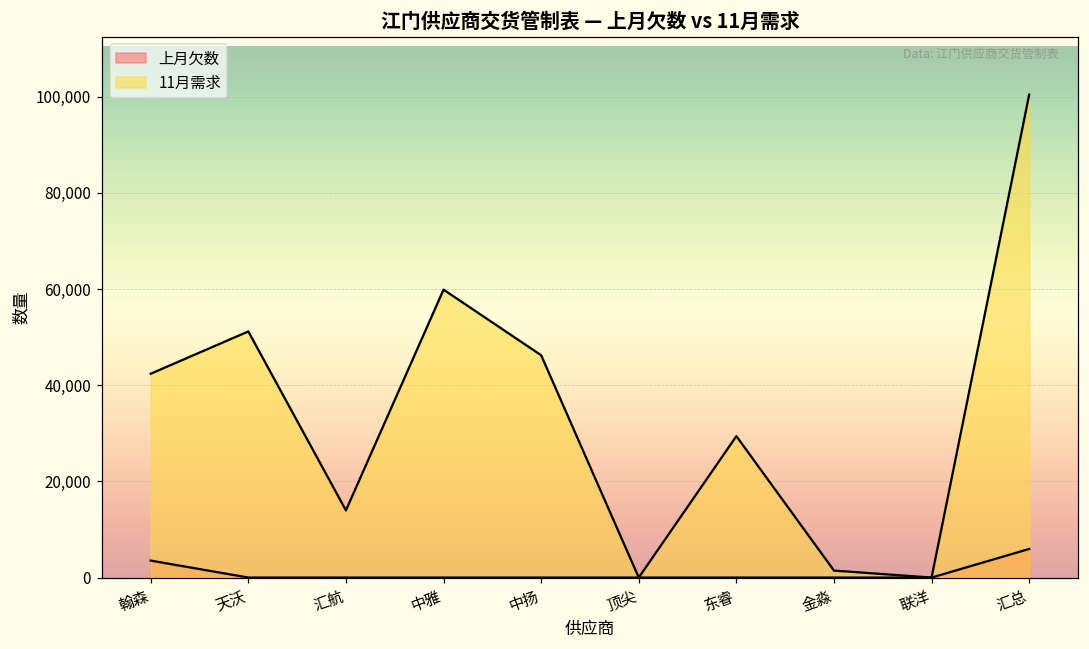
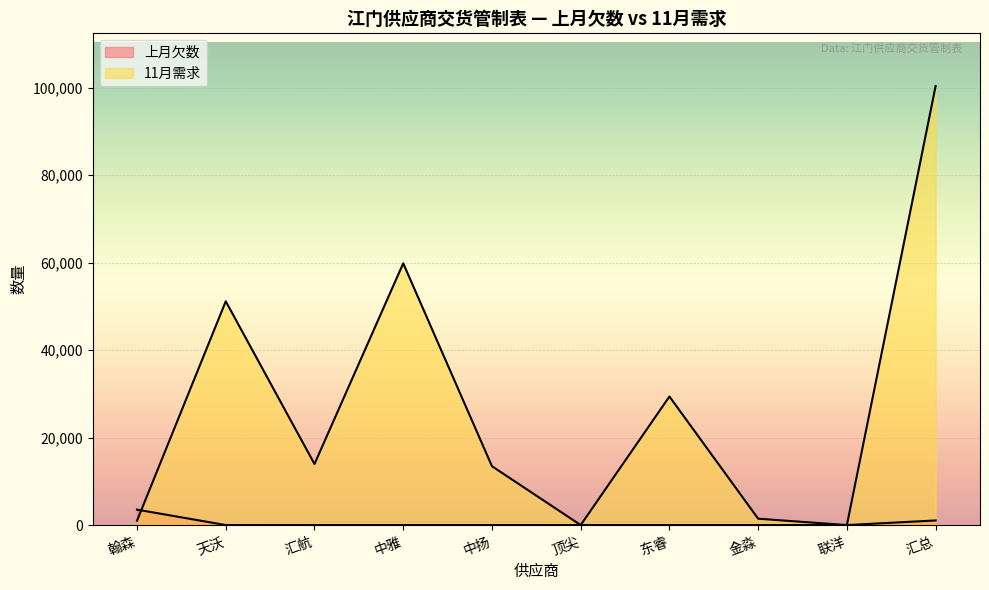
11月需求, 翰森: 42,000 -> 1,000
11月需求, 中扬: 46,000 -> 13,000
上月欠数, 汇总: 6,000 -> 1,000
